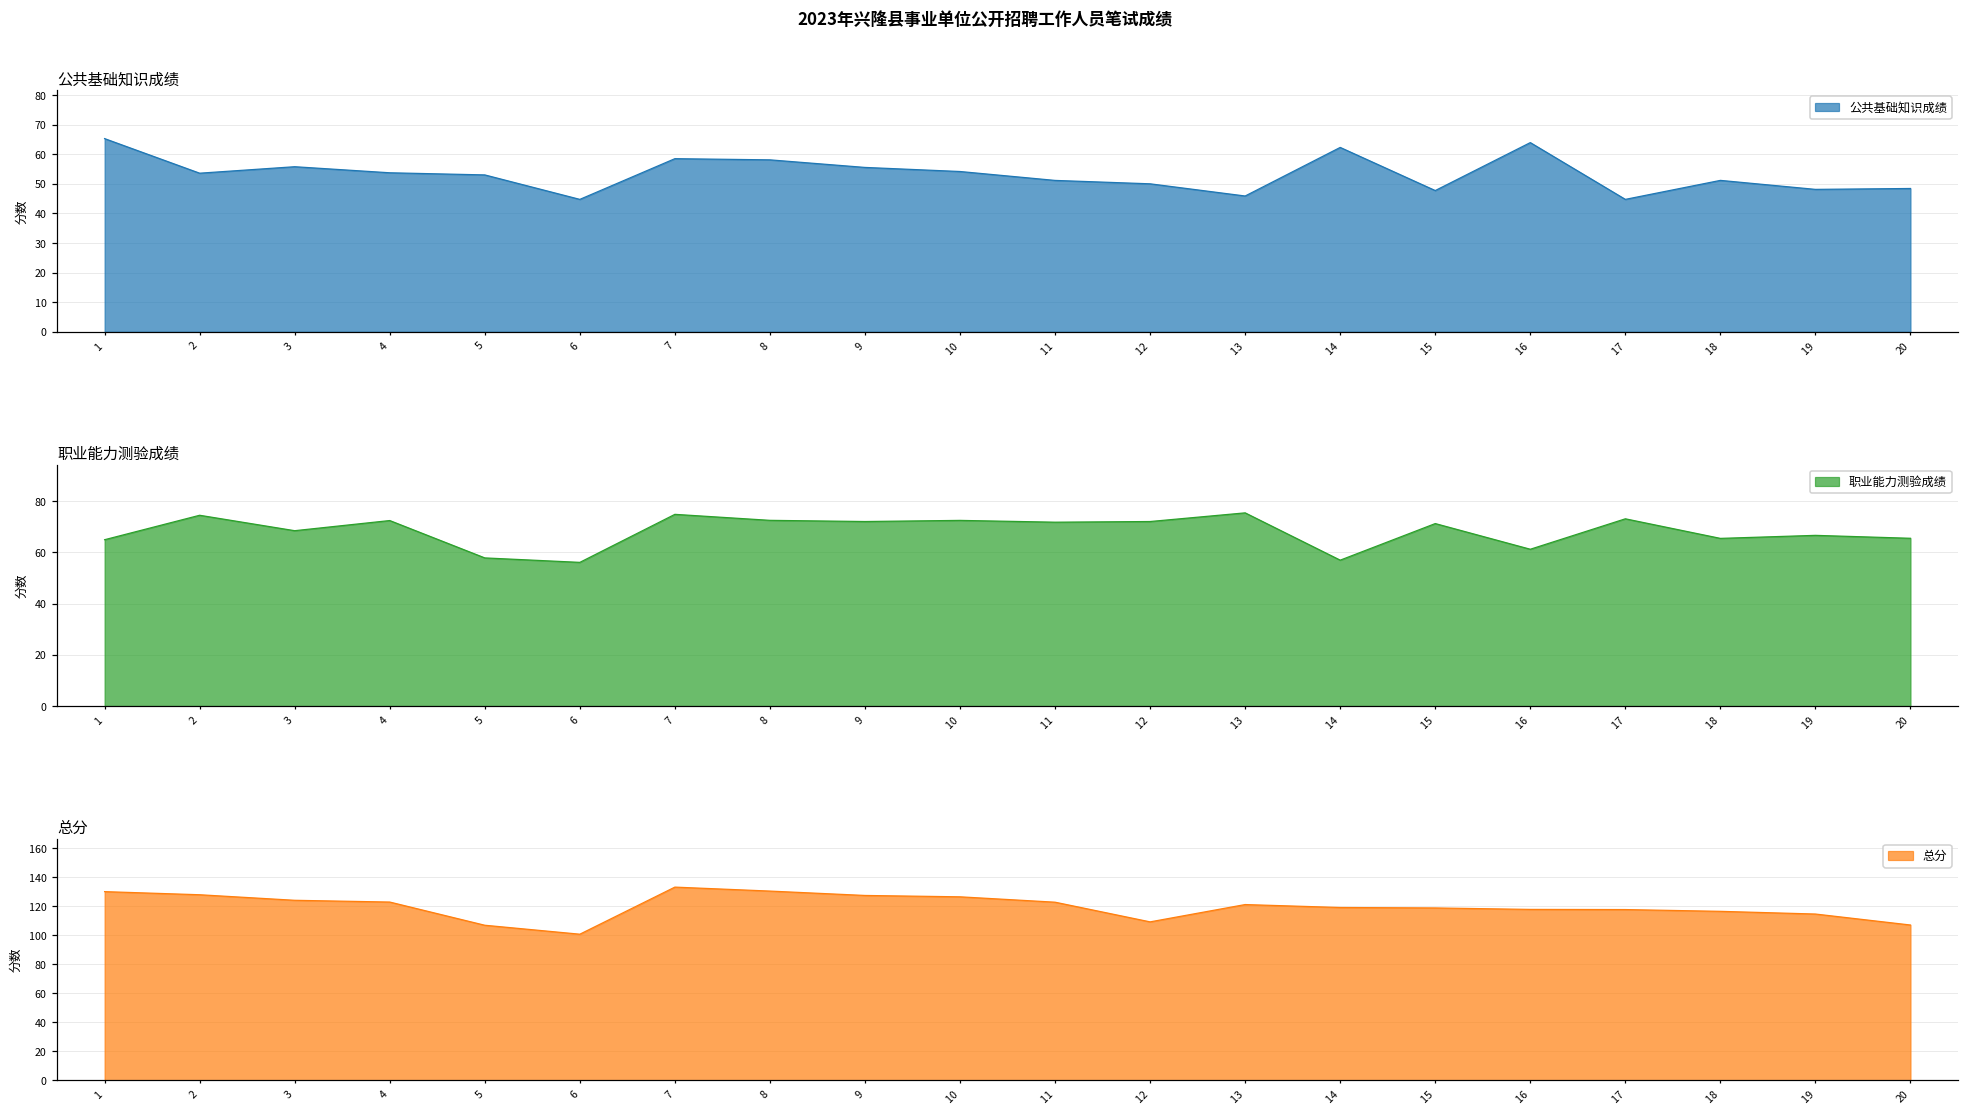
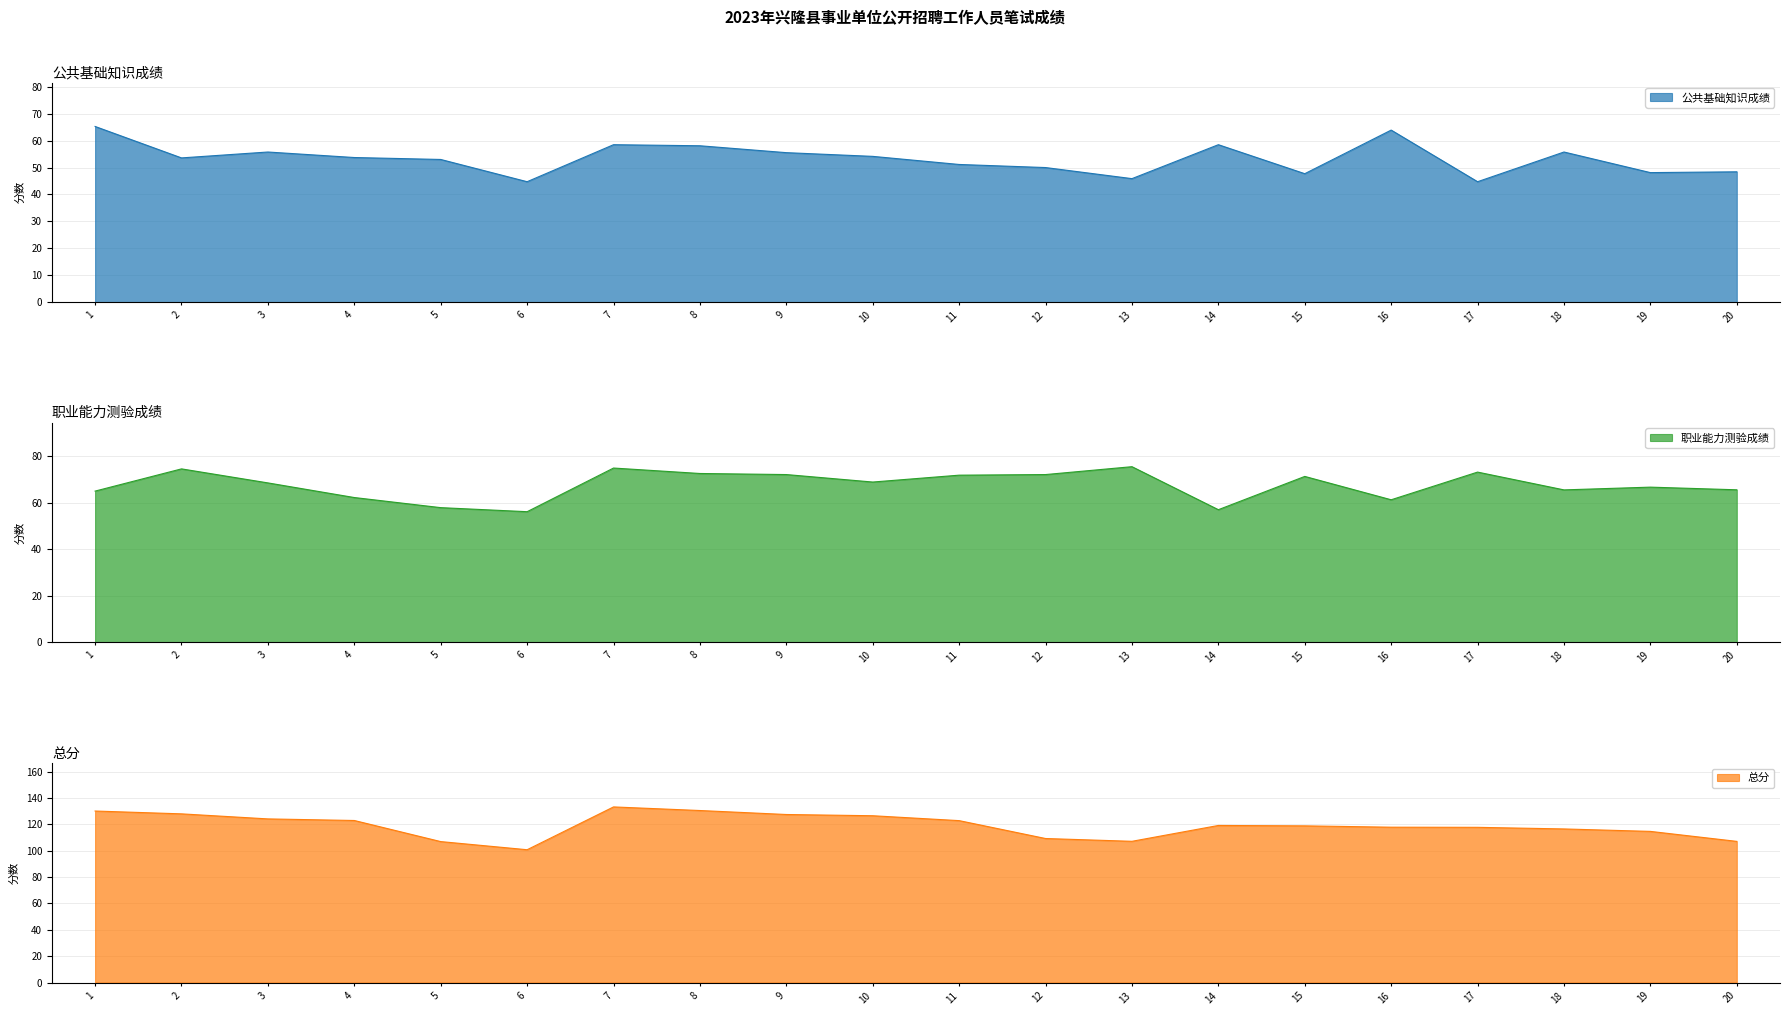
公共基础知识成绩, 14: 62 -> 59
公共基础知识成绩, 18: 51 -> 56
职业能力测验成绩, 4: 72 -> 62
职业能力测验成绩, 10: 72 -> 69
总分, 13: 121 -> 107
